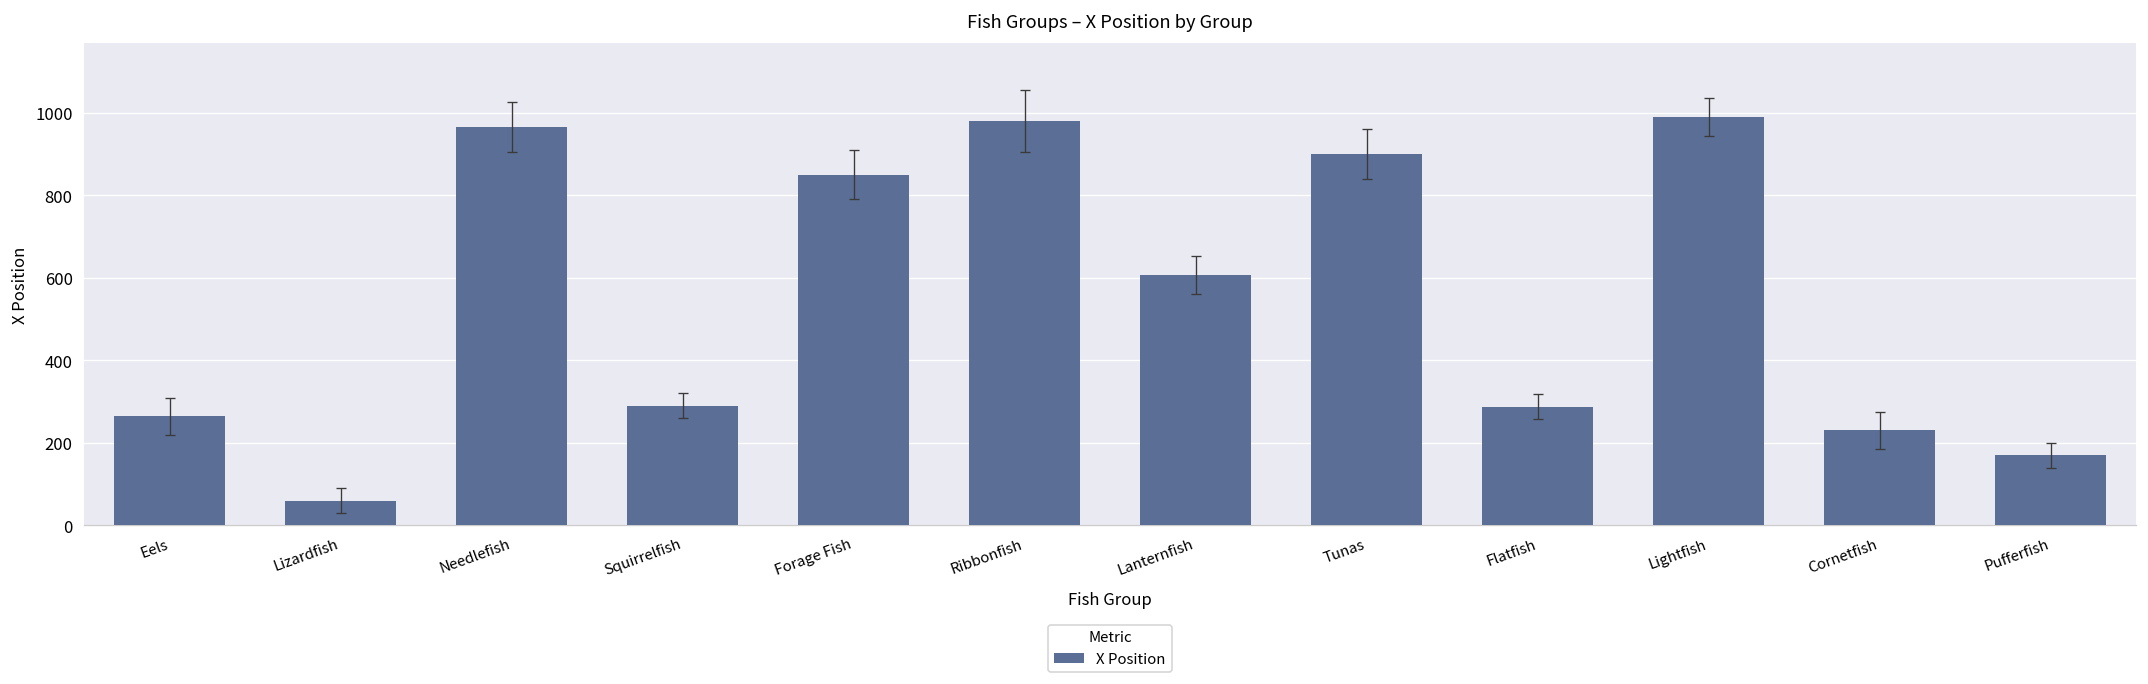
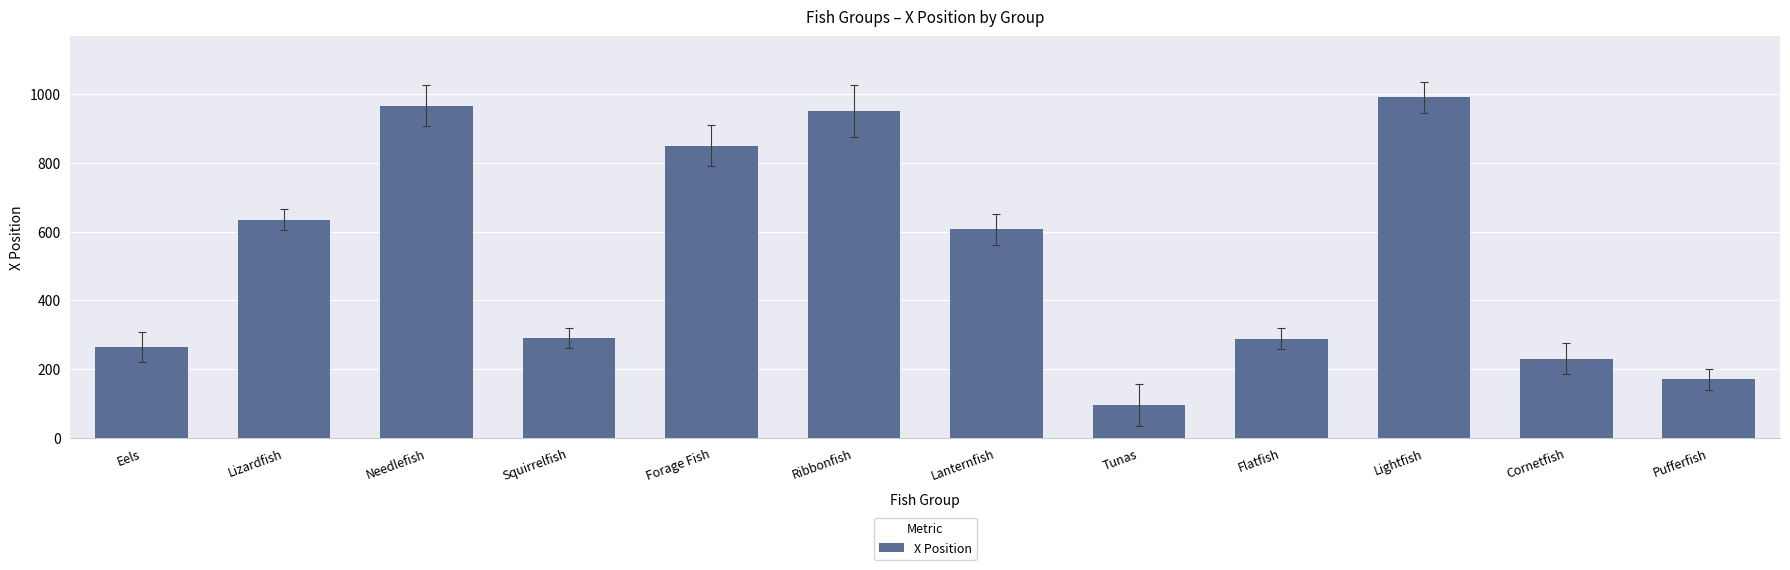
X Position, Lizardfish: 60 -> 640
X Position, Ribbonfish: 980 -> 950
X Position, Tunas: 900 -> 100
